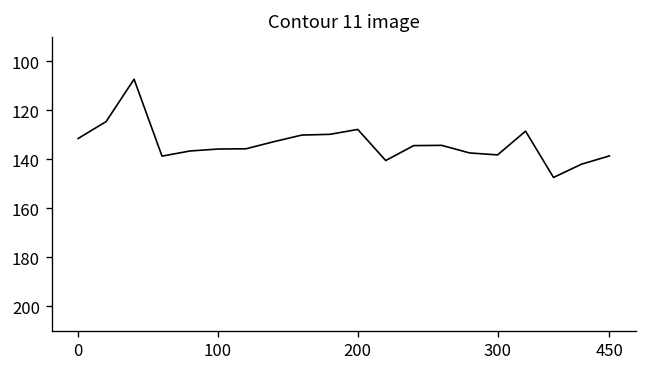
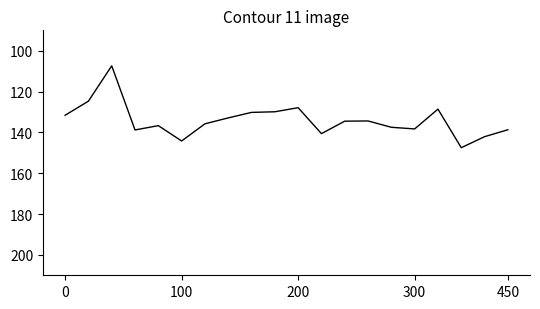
100: 136 -> 144
